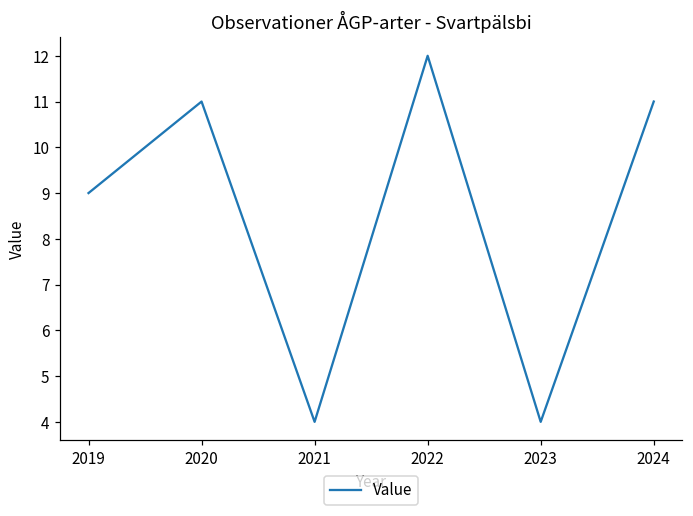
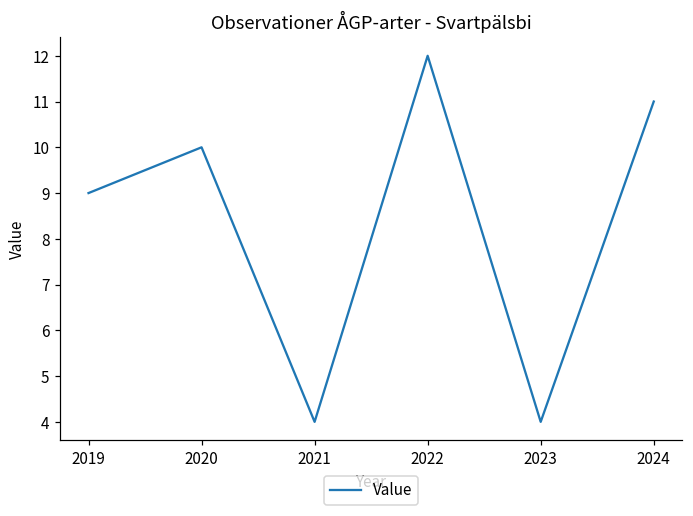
2020: 11 -> 10
